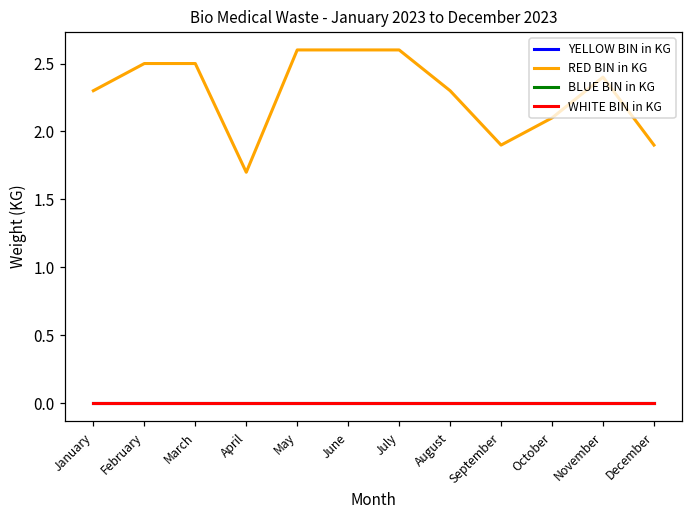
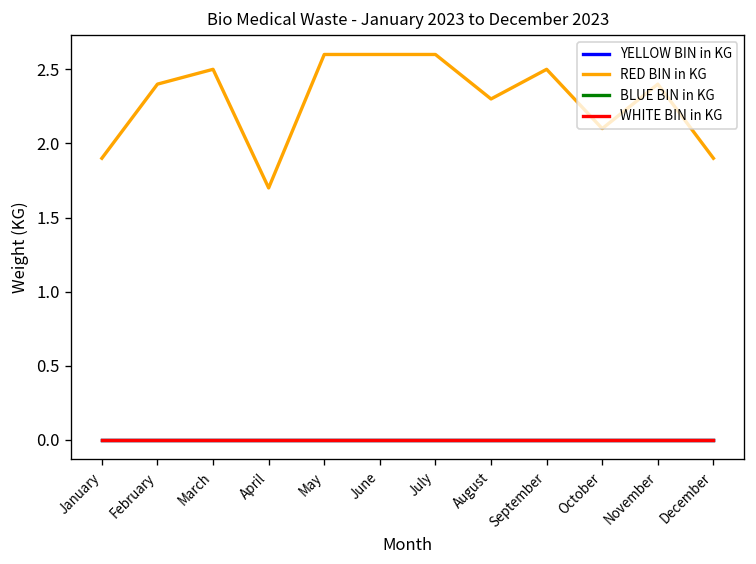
RED BIN in KG, January: 2.3 -> 1.9
RED BIN in KG, February: 2.5 -> 2.4
RED BIN in KG, September: 1.9 -> 2.5
